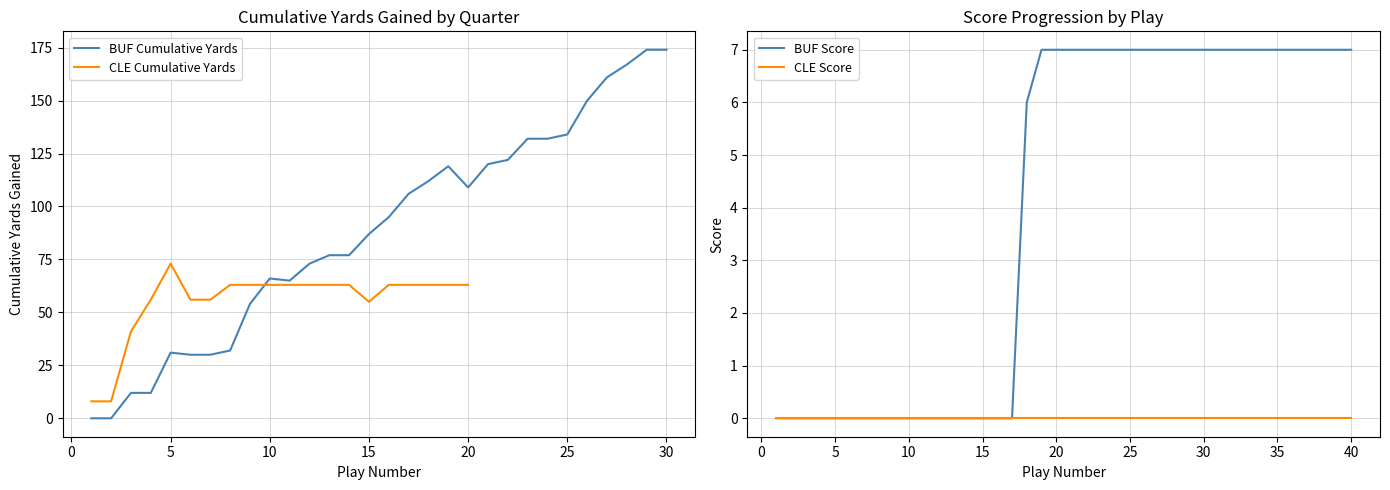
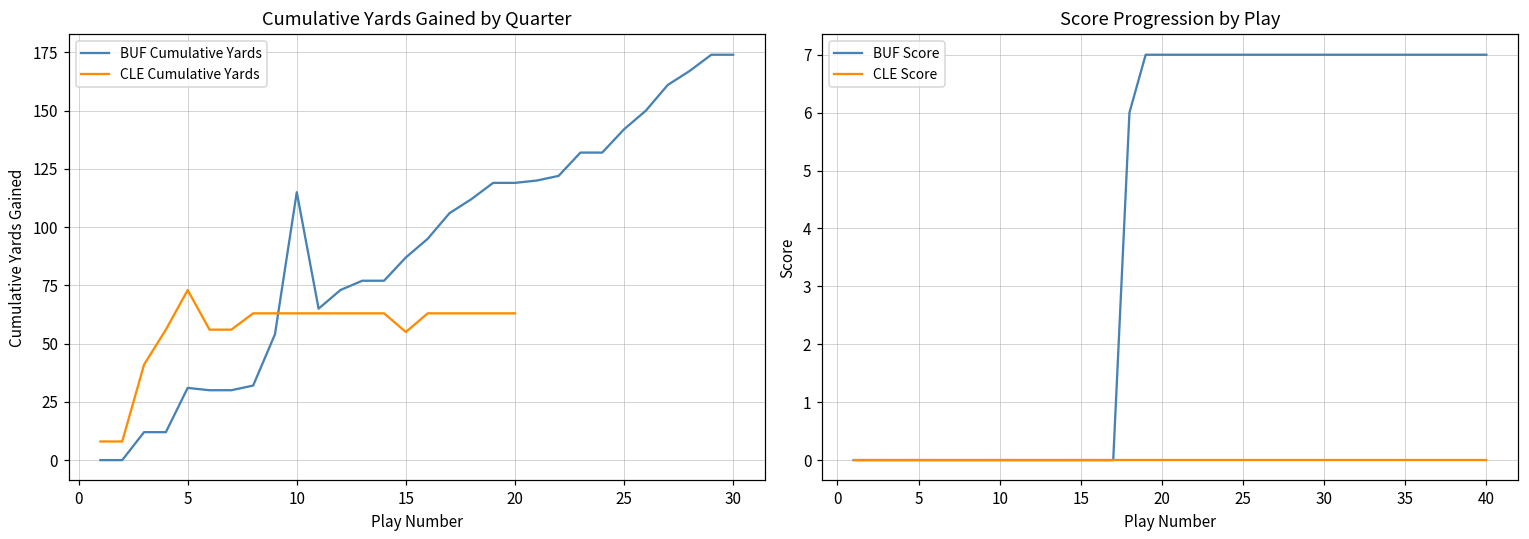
Cumulative Yards Gained by Quarter, BUF Cumulative Yards, 10: 66 -> 115
Cumulative Yards Gained by Quarter, BUF Cumulative Yards, 20: 109 -> 119
Cumulative Yards Gained by Quarter, BUF Cumulative Yards, 25: 134 -> 142
